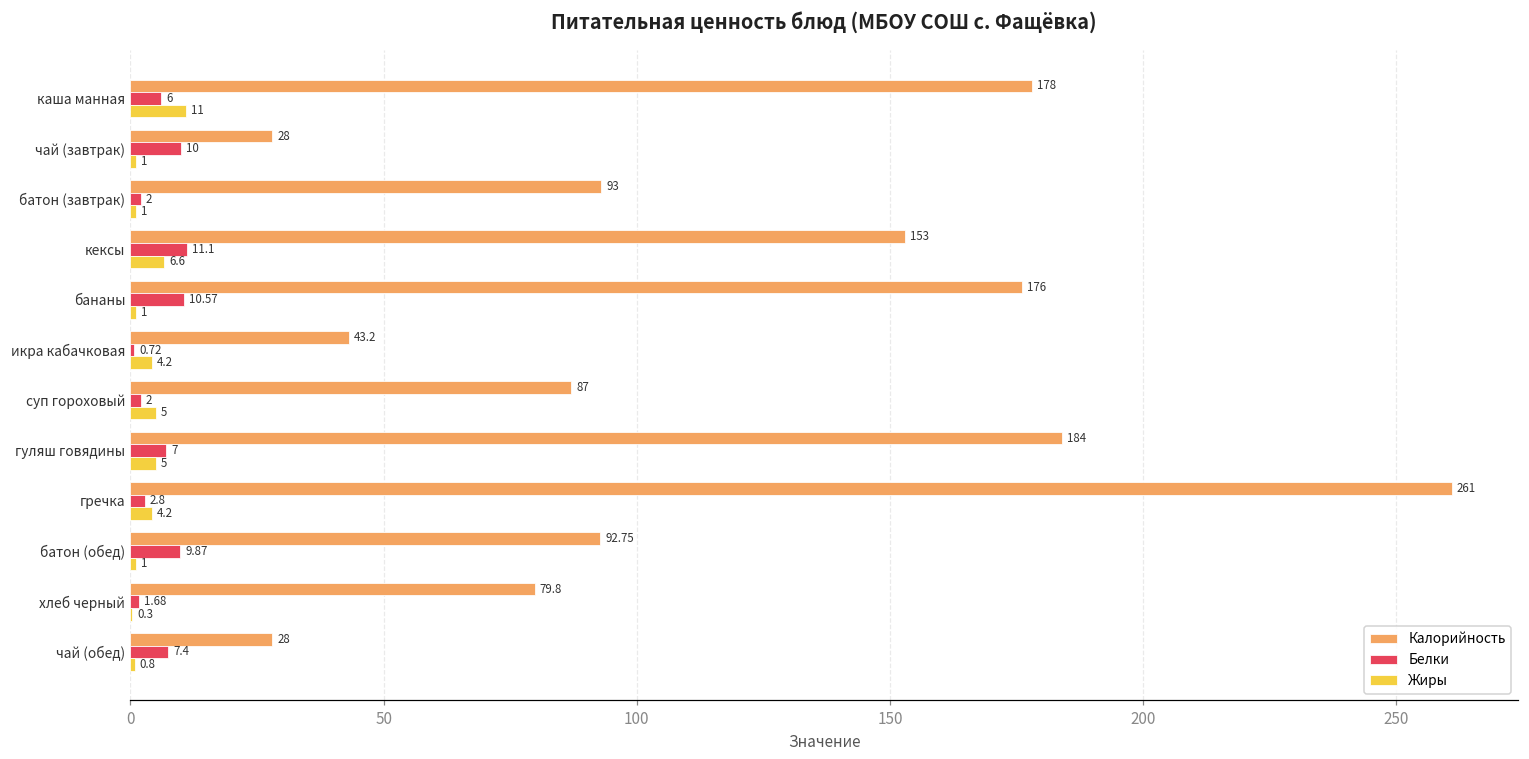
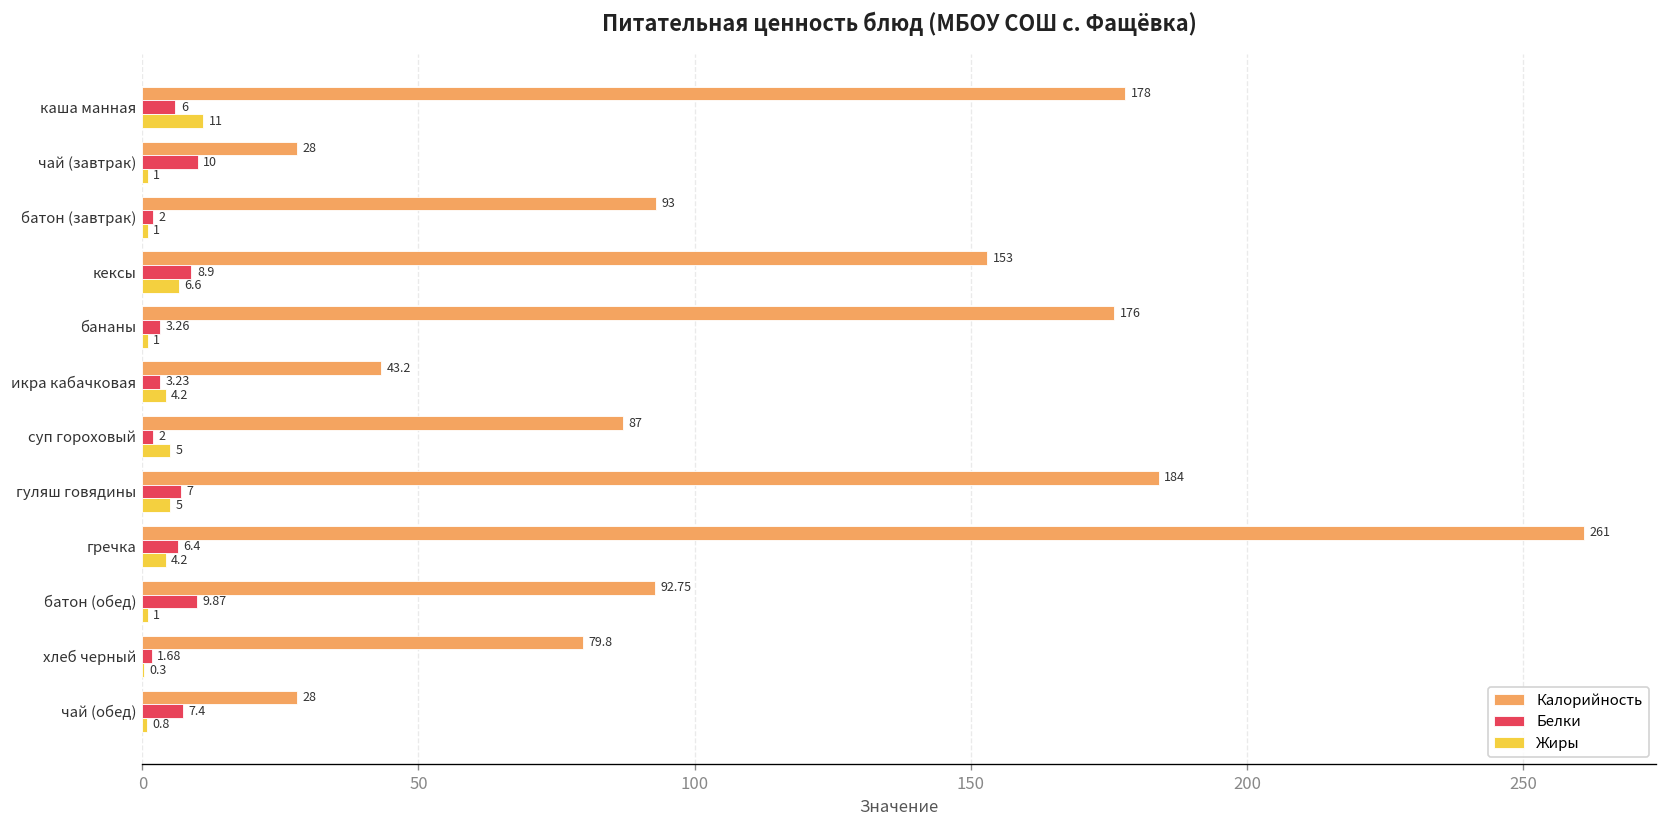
Белки, кексы: 11.1 -> 8.9
Белки, бананы: 10.57 -> 3.26
Белки, икра кабачковая: 0.72 -> 3.23
Белки, гречка: 2.8 -> 6.4
